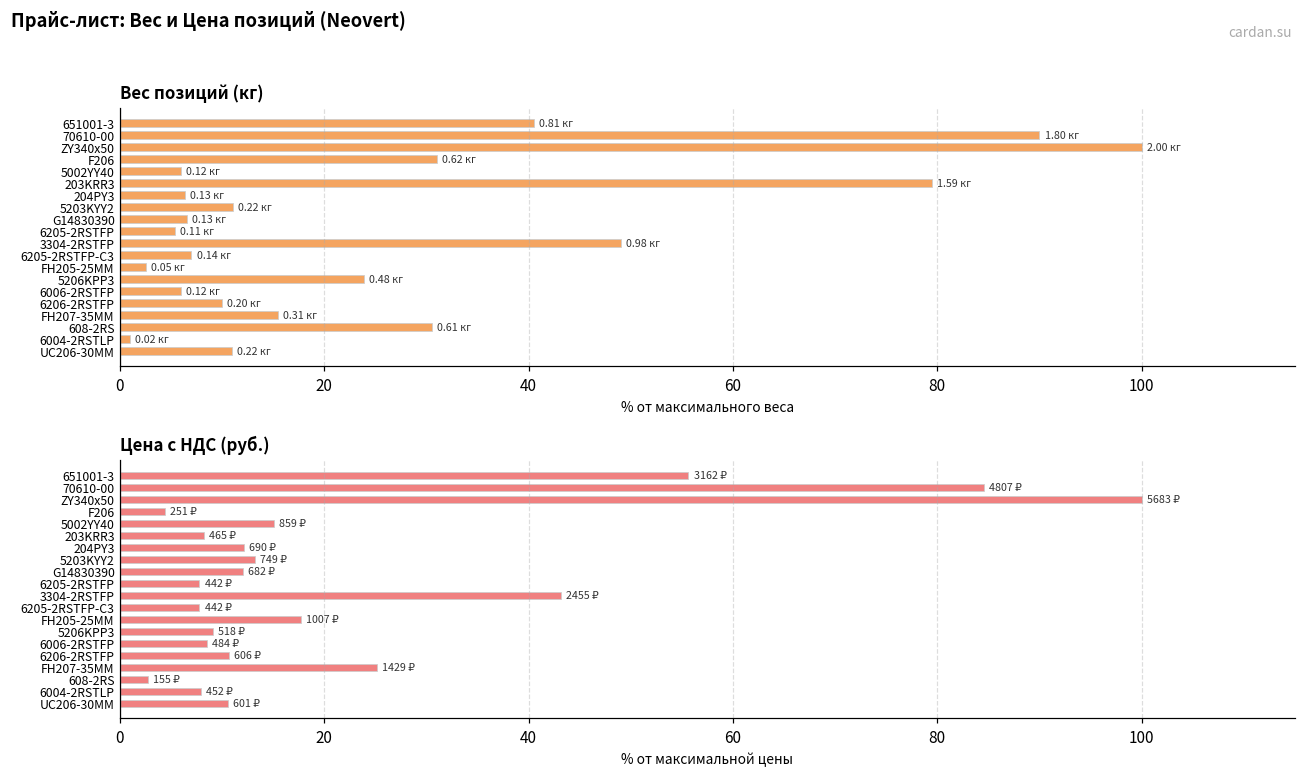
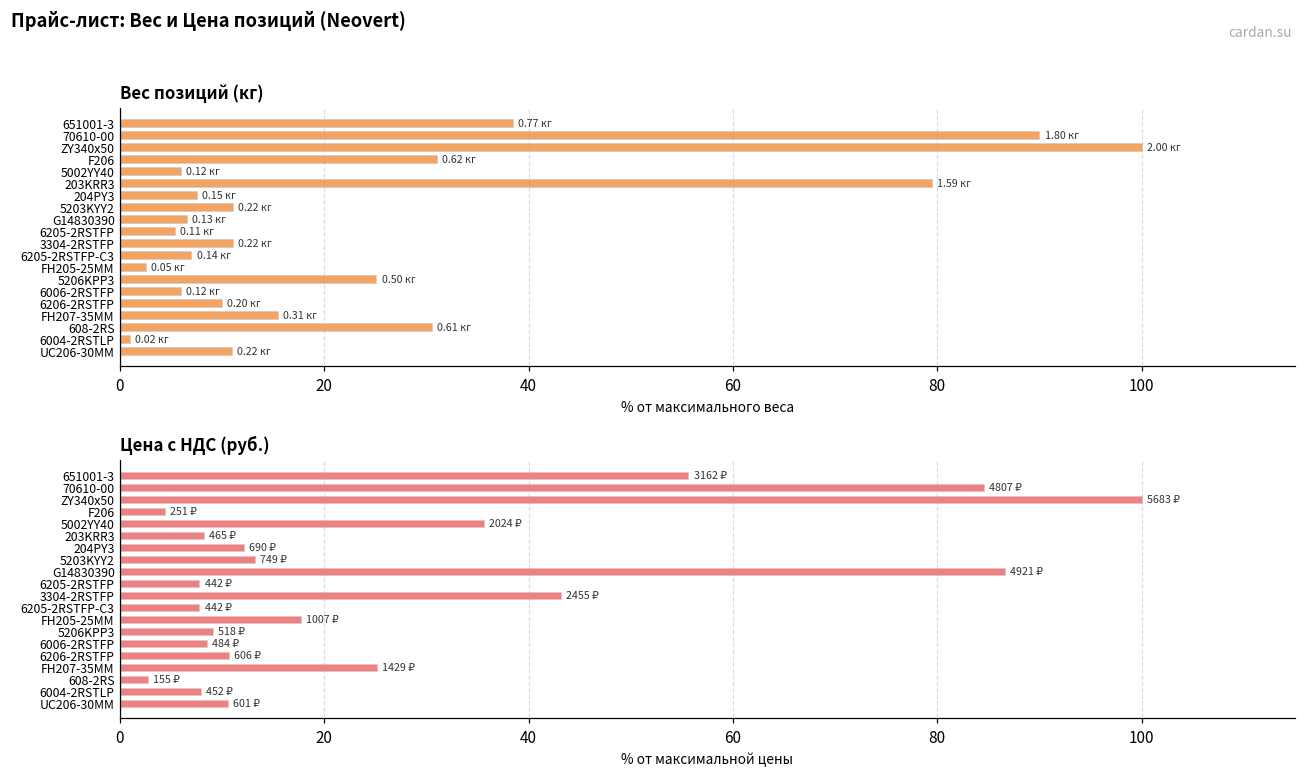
Вес позиций (кг), 651001-3: 0.81 -> 0.77
Вес позиций (кг), 204PY3: 0.13 -> 0.15
Вес позиций (кг), 3304-2RSTFP: 0.98 -> 0.22
Вес позиций (кг), 5206KPP3: 0.48 -> 0.50
Цена с НДС (руб.), 5002YY40: 859 -> 2024
Цена с НДС (руб.), G14830390: 682 -> 4921
